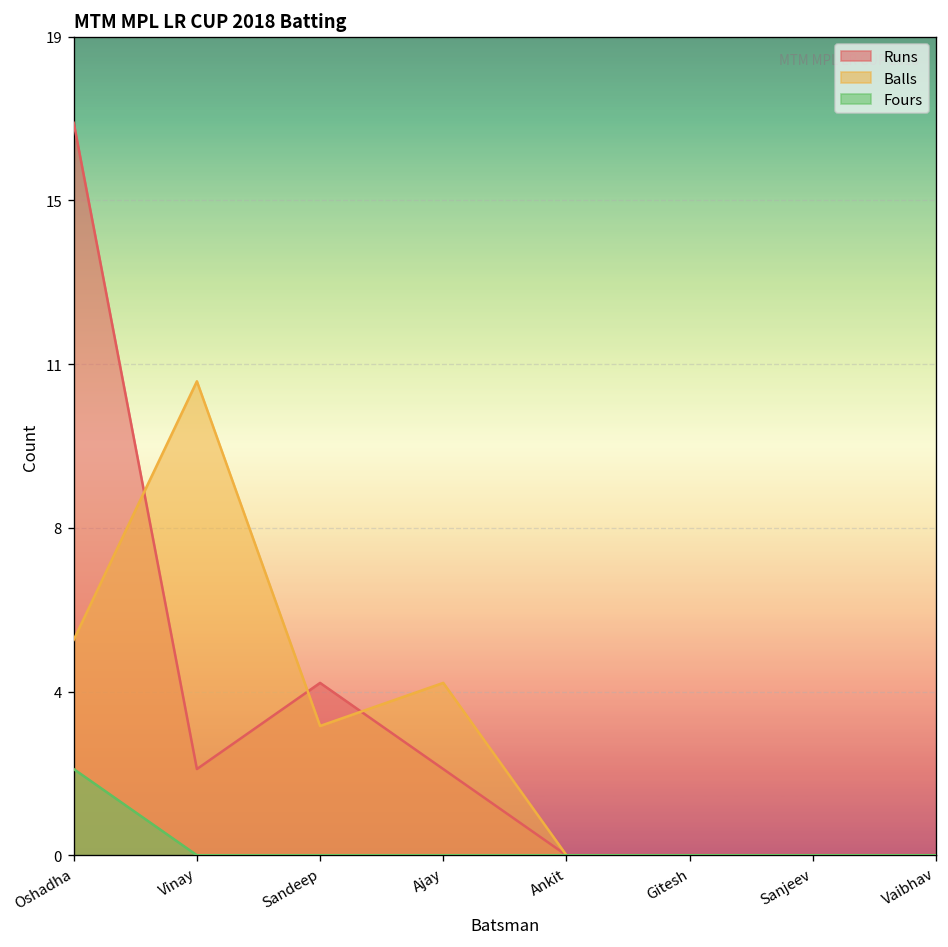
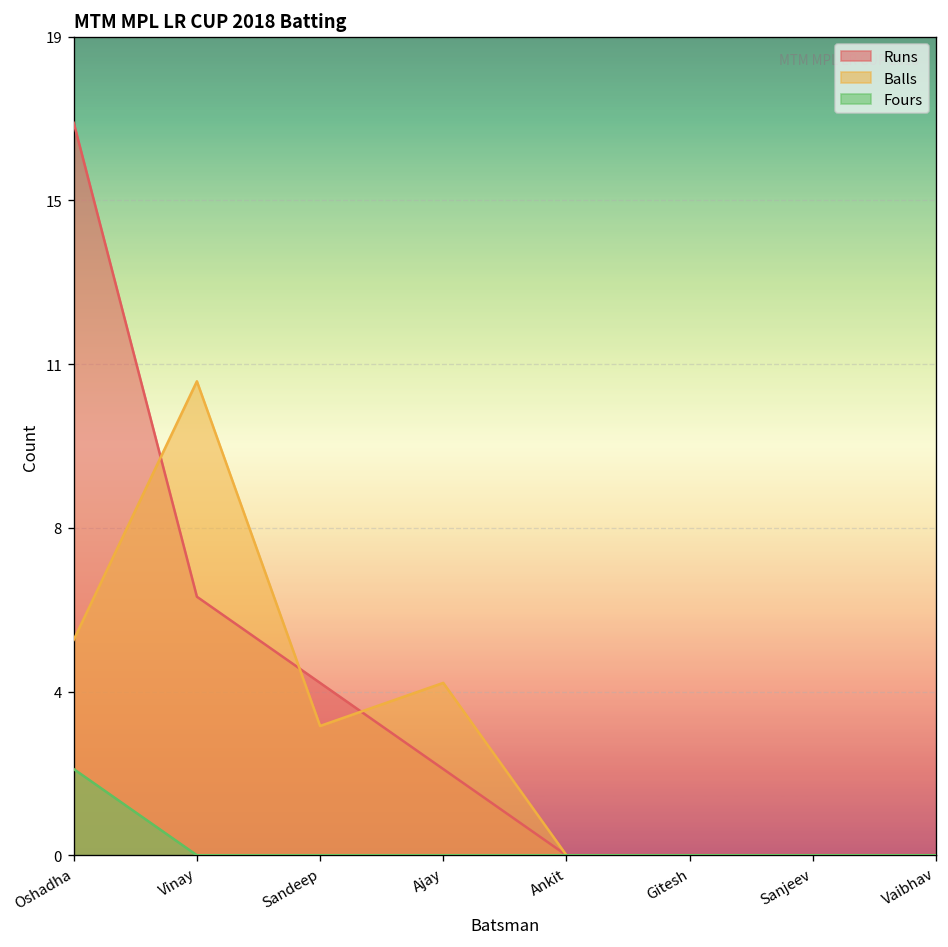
Runs, Vinay: 2 -> 6
